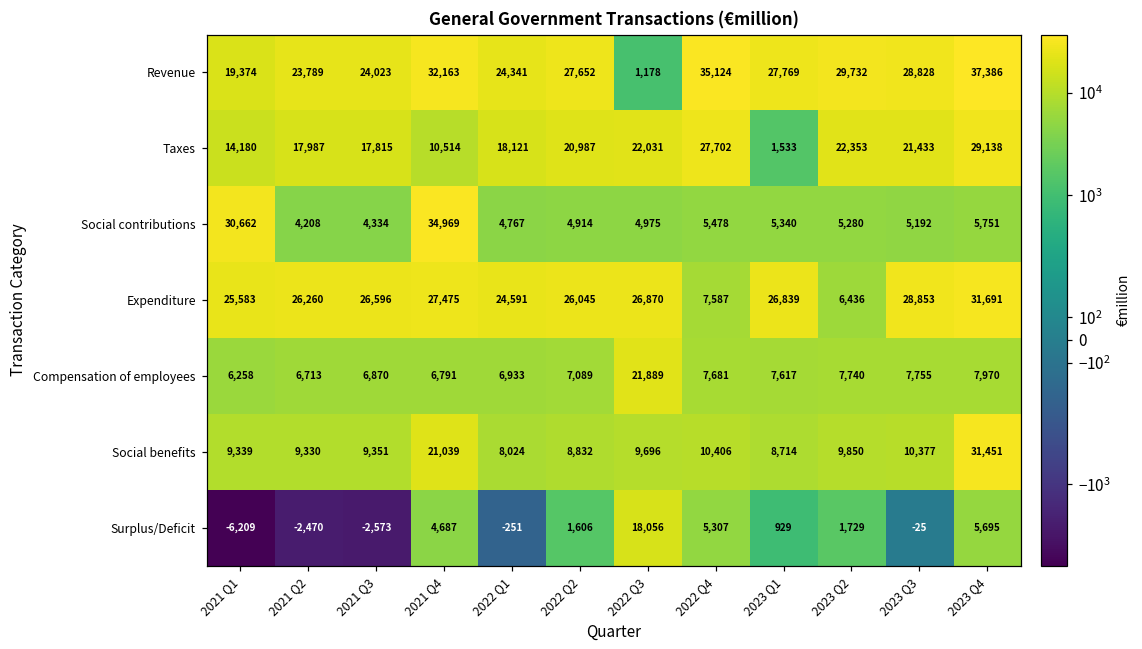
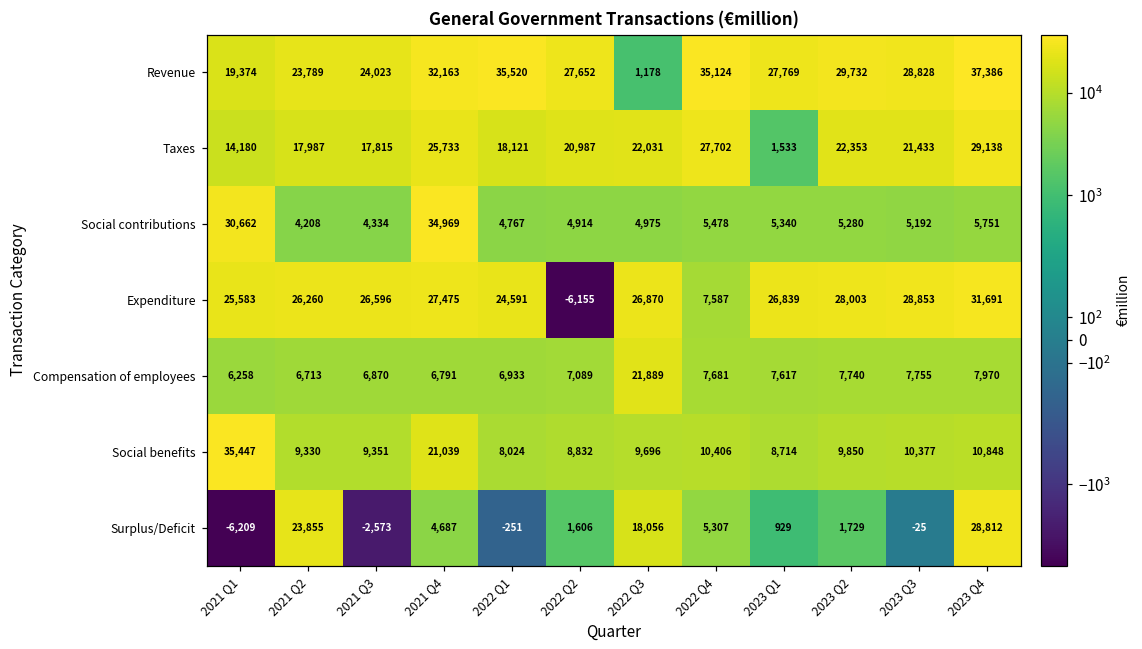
Revenue, 2022 Q1: 24,341 -> 35,520
Taxes, 2021 Q4: 10,514 -> 25,733
Expenditure, 2022 Q2: 26,045 -> -6,155
Expenditure, 2023 Q2: 6,436 -> 28,003
Social benefits, 2021 Q1: 9,339 -> 35,447
Social benefits, 2023 Q4: 31,451 -> 10,848
Surplus/Deficit, 2021 Q2: -2,470 -> 23,855
Surplus/Deficit, 2023 Q4: 5,695 -> 28,812
